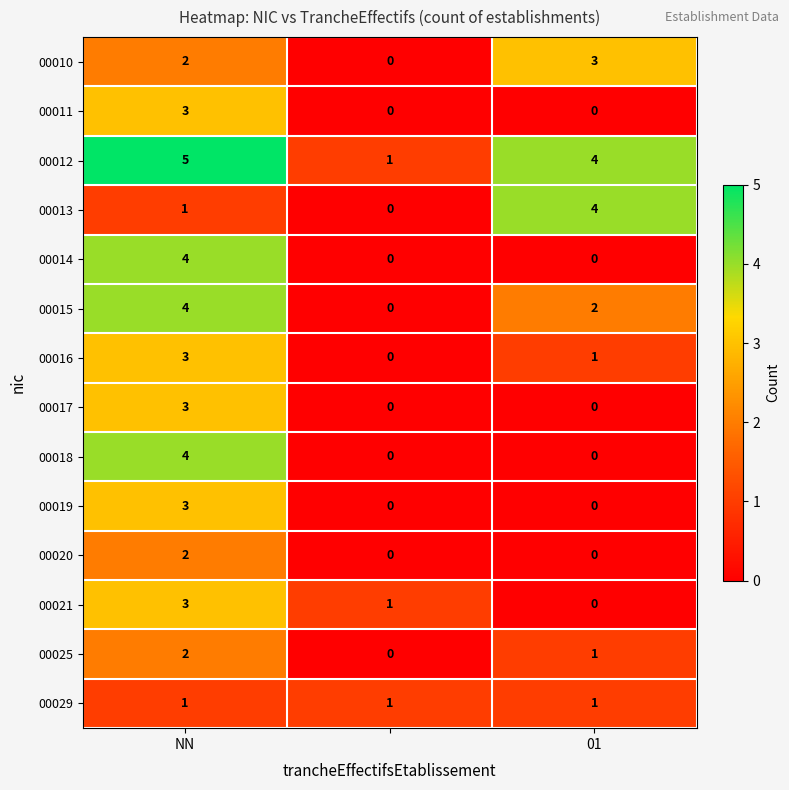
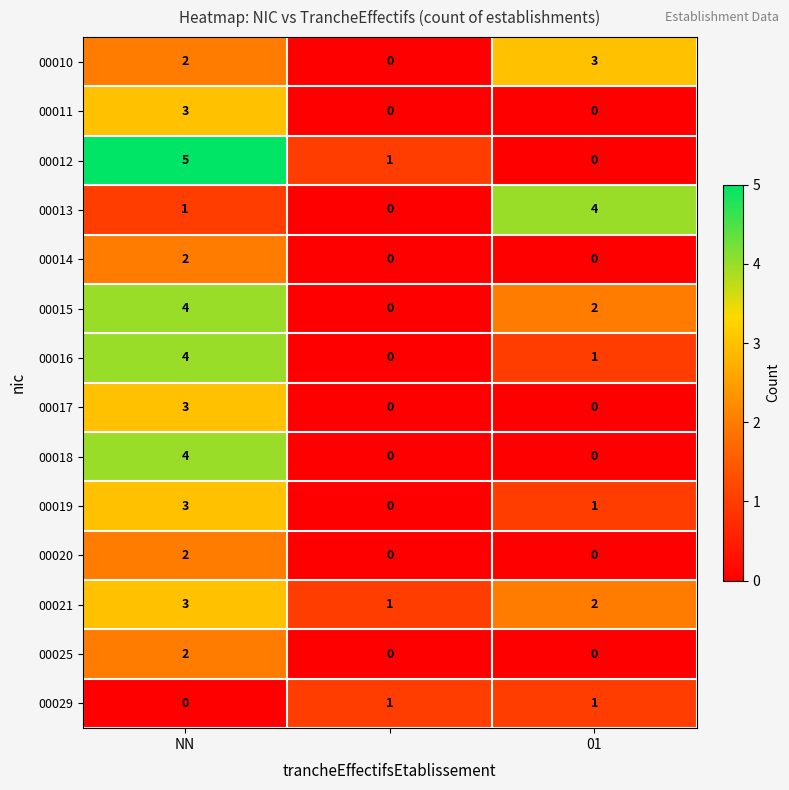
00012, 01: 4 -> 0
00014, NN: 4 -> 2
00016, NN: 3 -> 4
00019, 01: 0 -> 1
00021, 01: 0 -> 2
00025, 01: 1 -> 0
00029, NN: 1 -> 0
